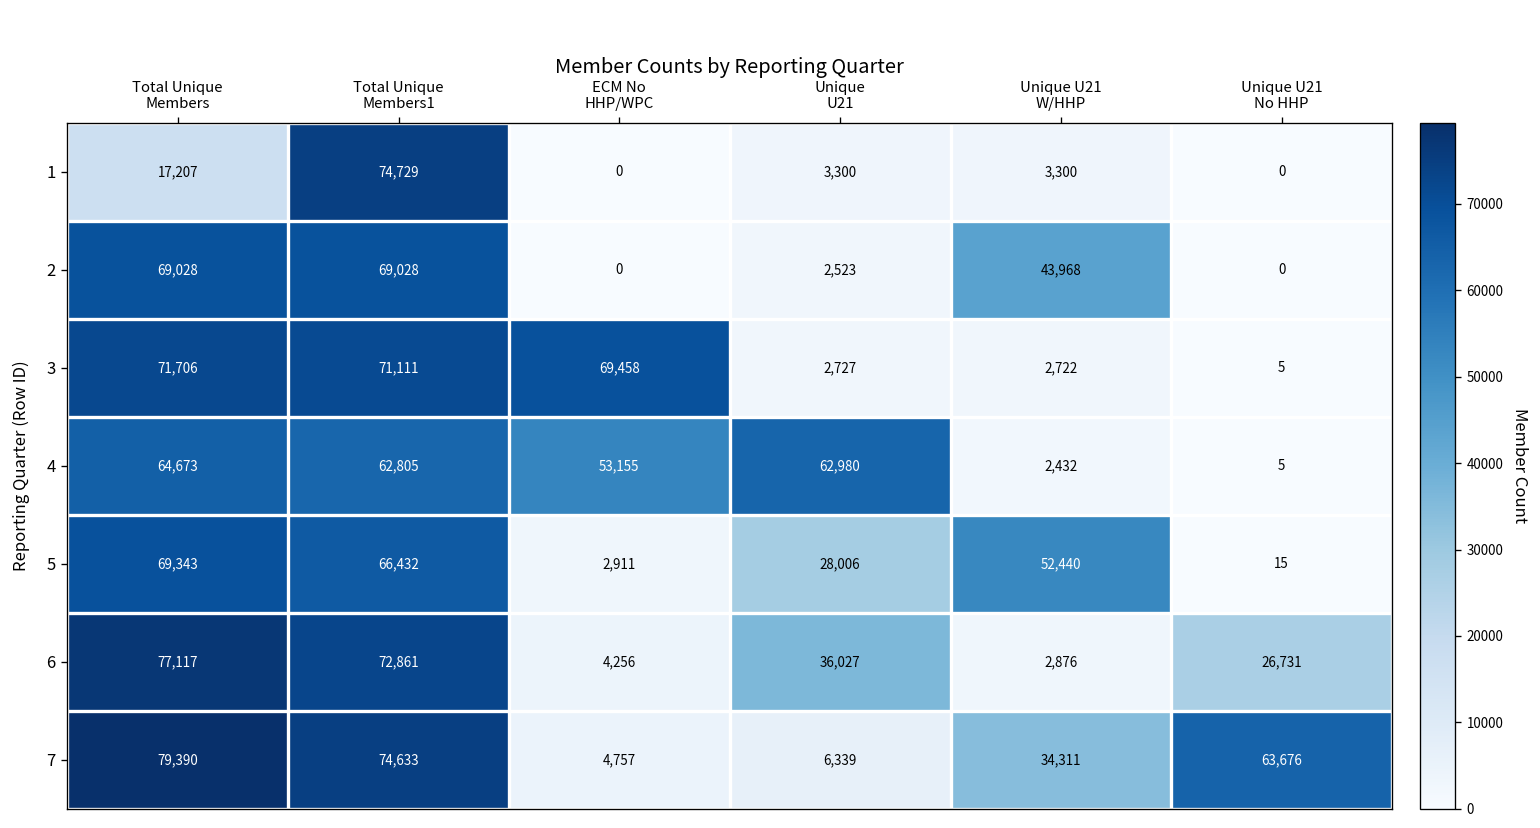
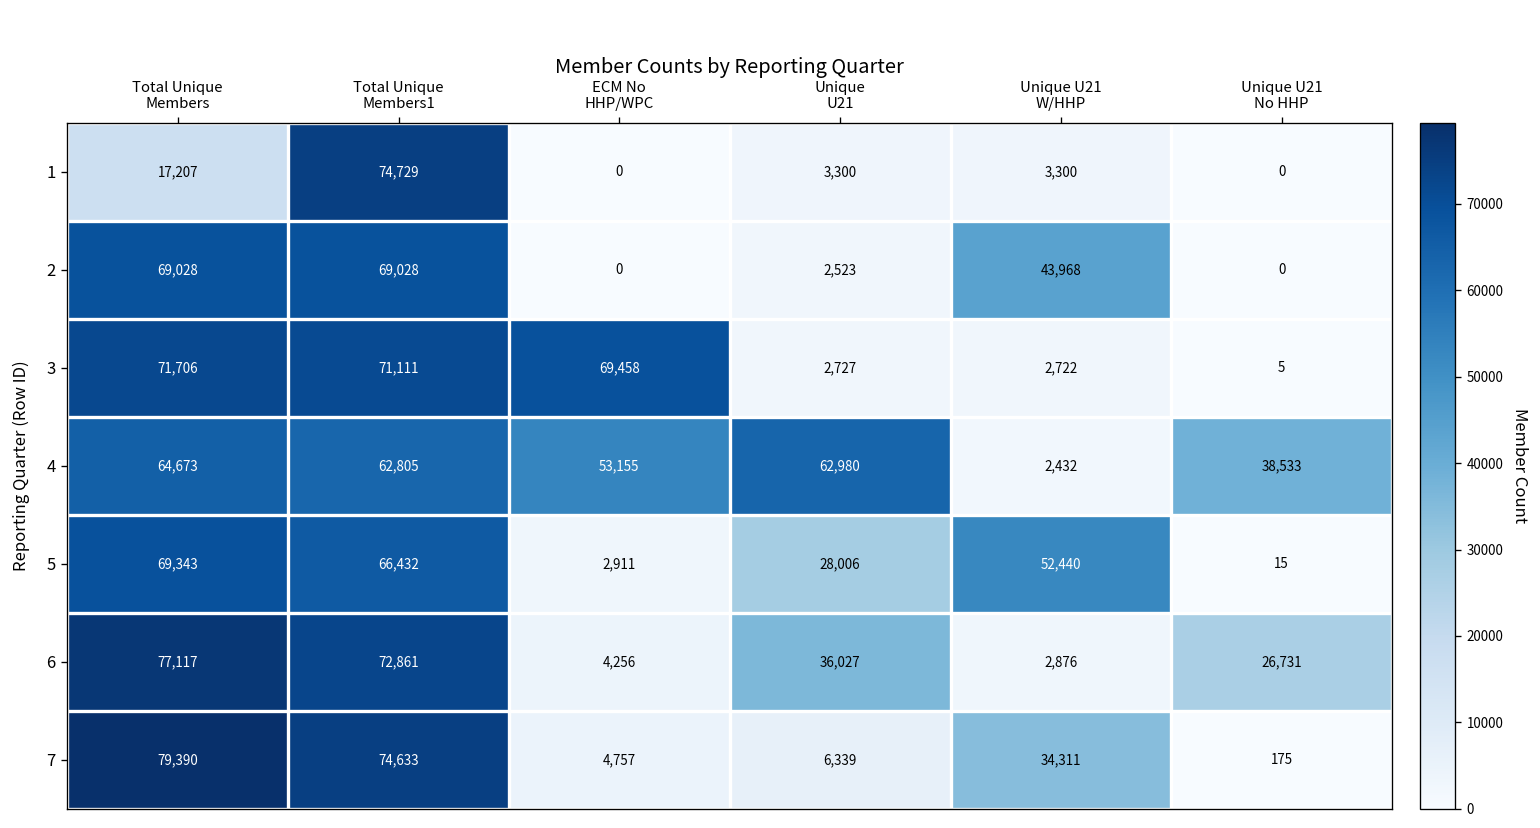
4, Unique U21 No HHP: 5 -> 38,533
7, Unique U21 No HHP: 63,676 -> 175
